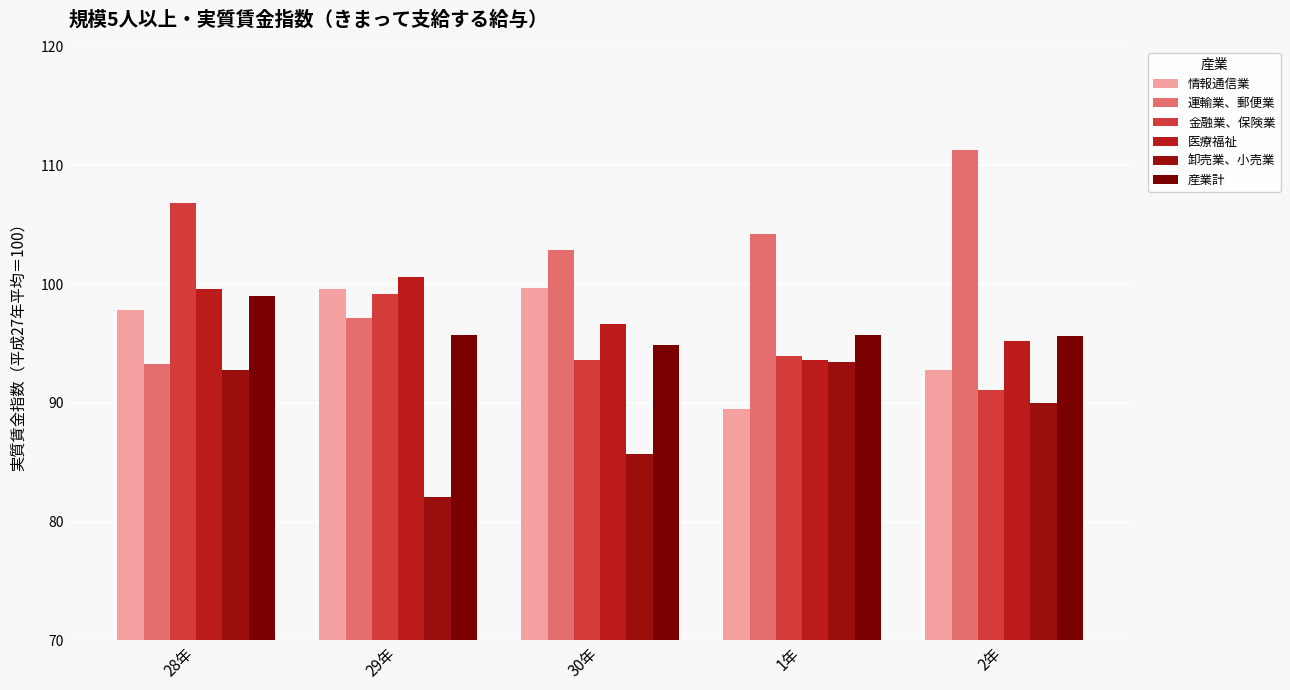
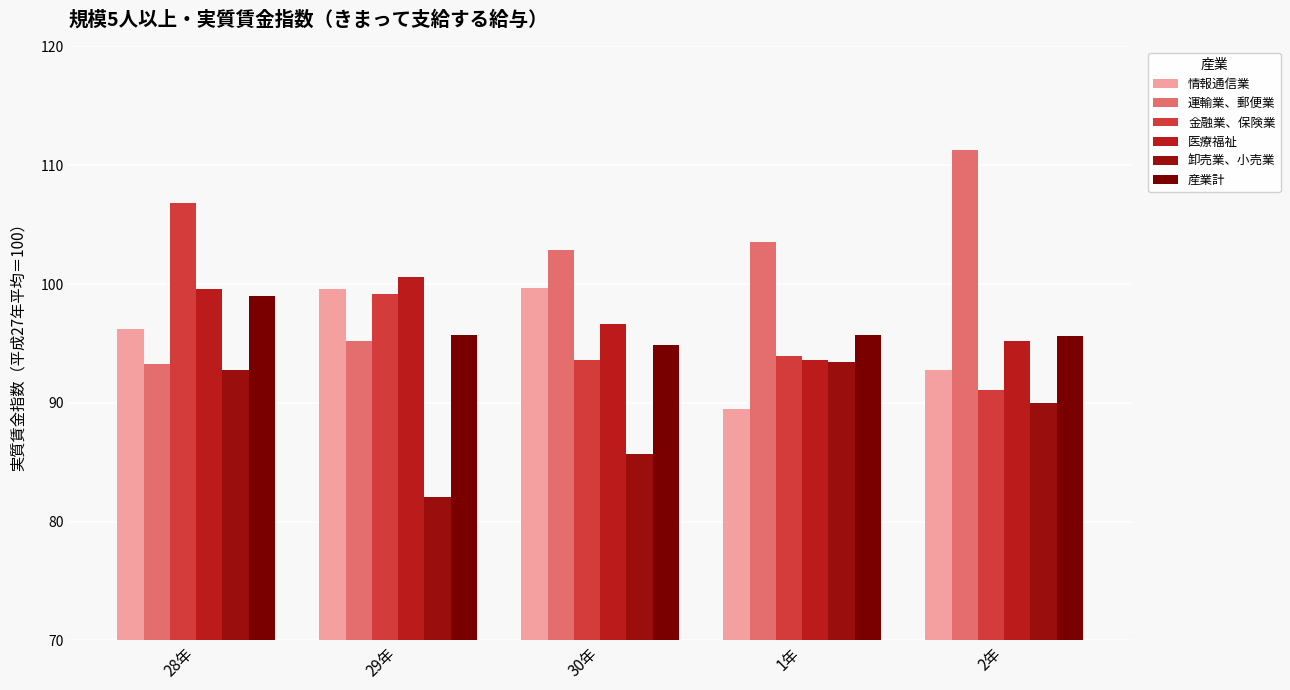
情報通信業, 28年: 97.8 -> 96.2
運輸業、郵便業, 29年: 97.1 -> 95.2
運輸業、郵便業, 1年: 104.2 -> 103.5
